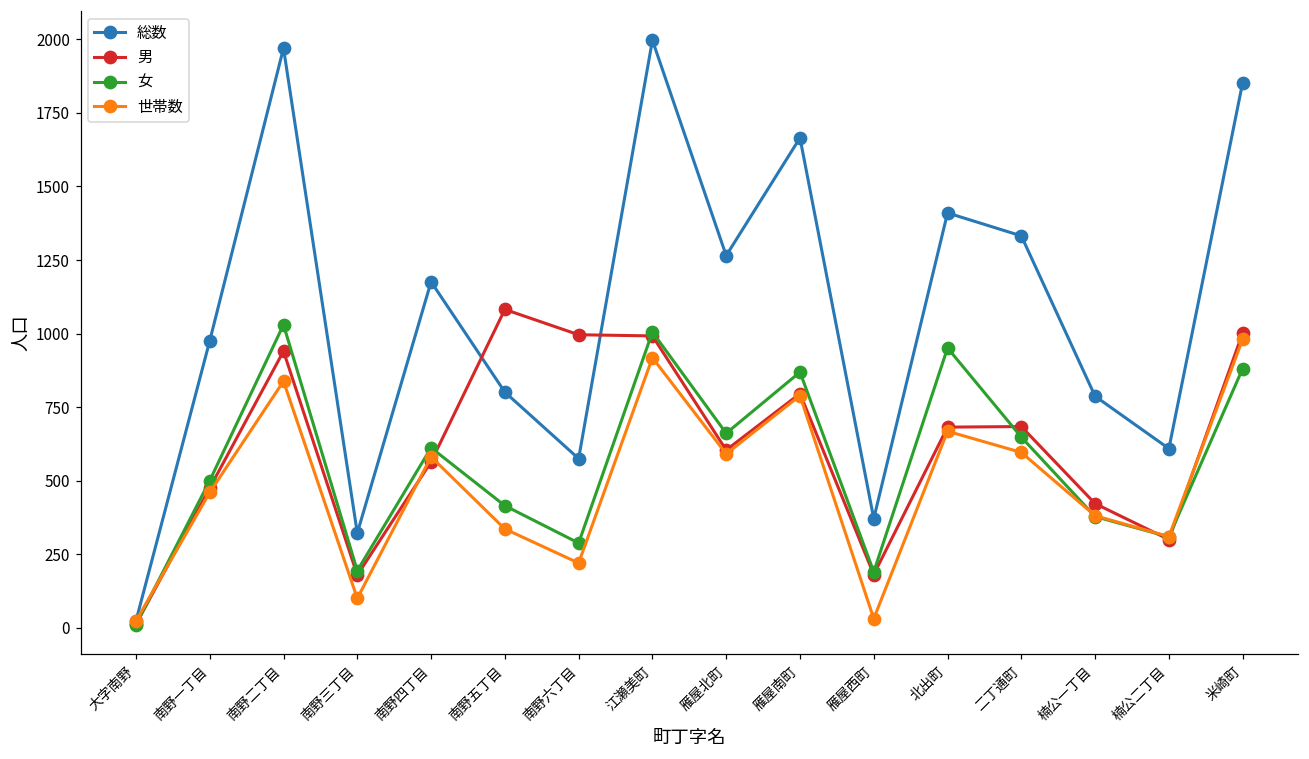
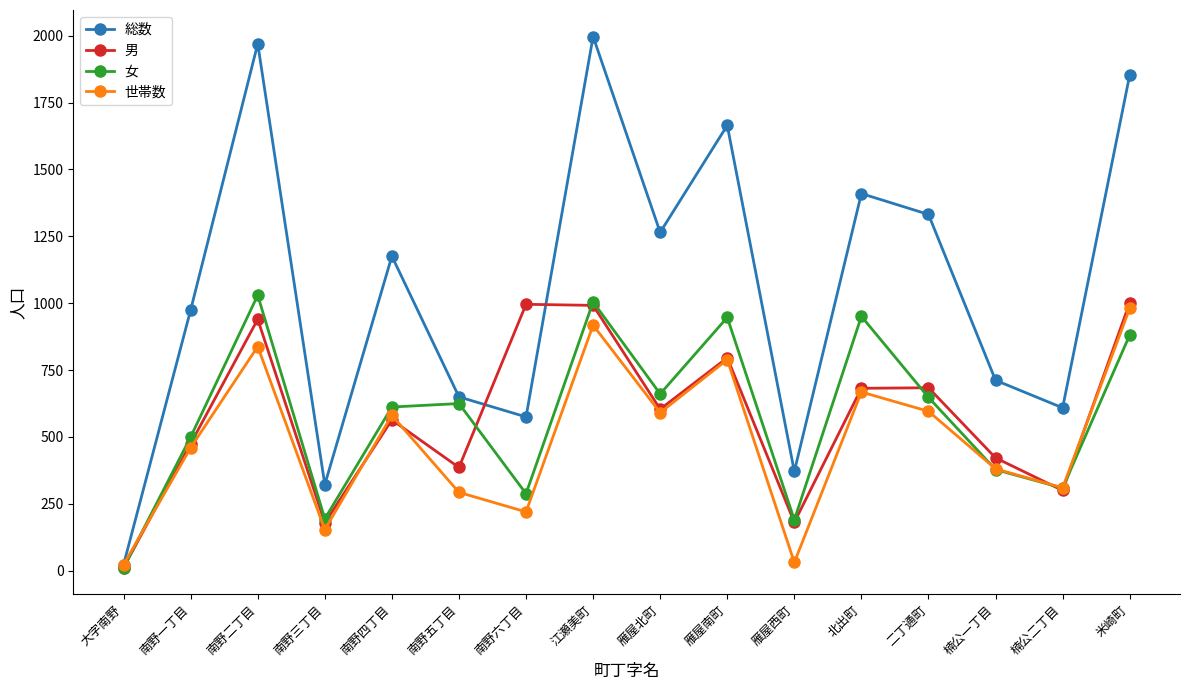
世帯数, 南野三丁目: 100 -> 150
総数, 南野五丁目: 800 -> 650
男, 南野五丁目: 1080 -> 390
女, 南野五丁目: 420 -> 630
世帯数, 南野五丁目: 340 -> 290
女, 雁屋南町: 870 -> 950
総数, 楠公一丁目: 790 -> 710
